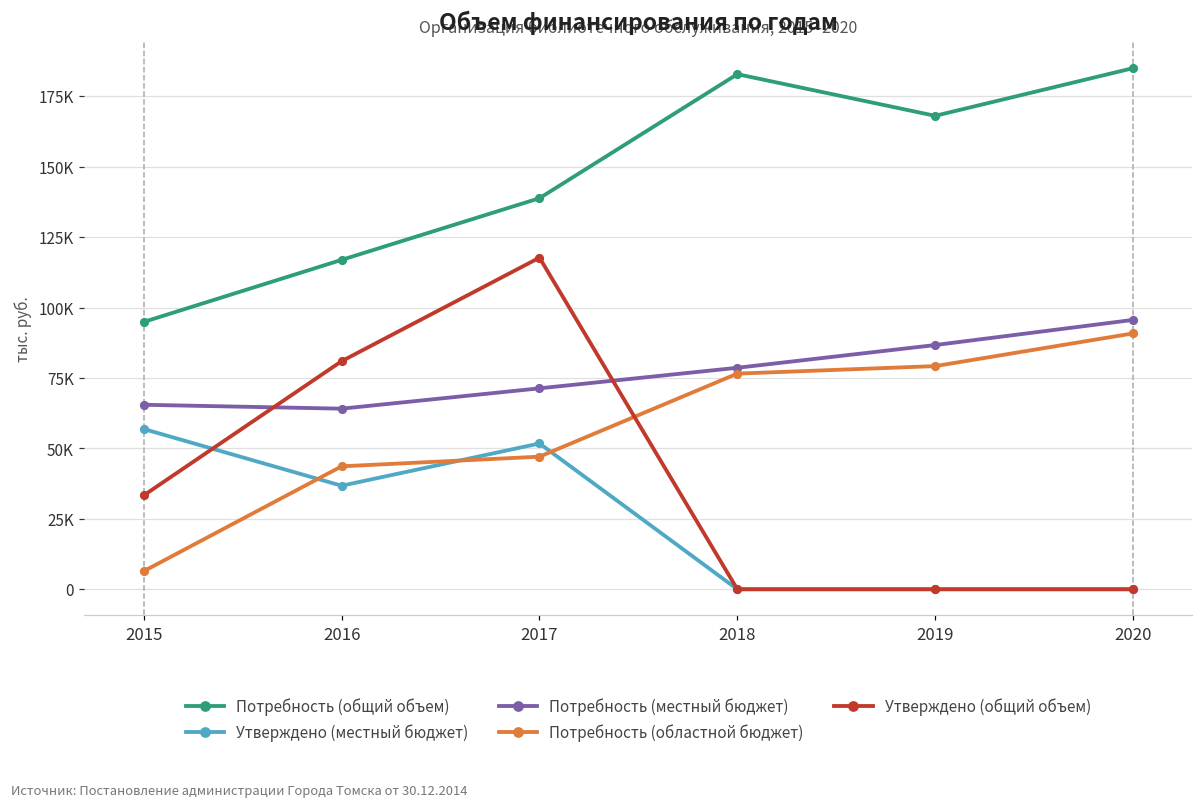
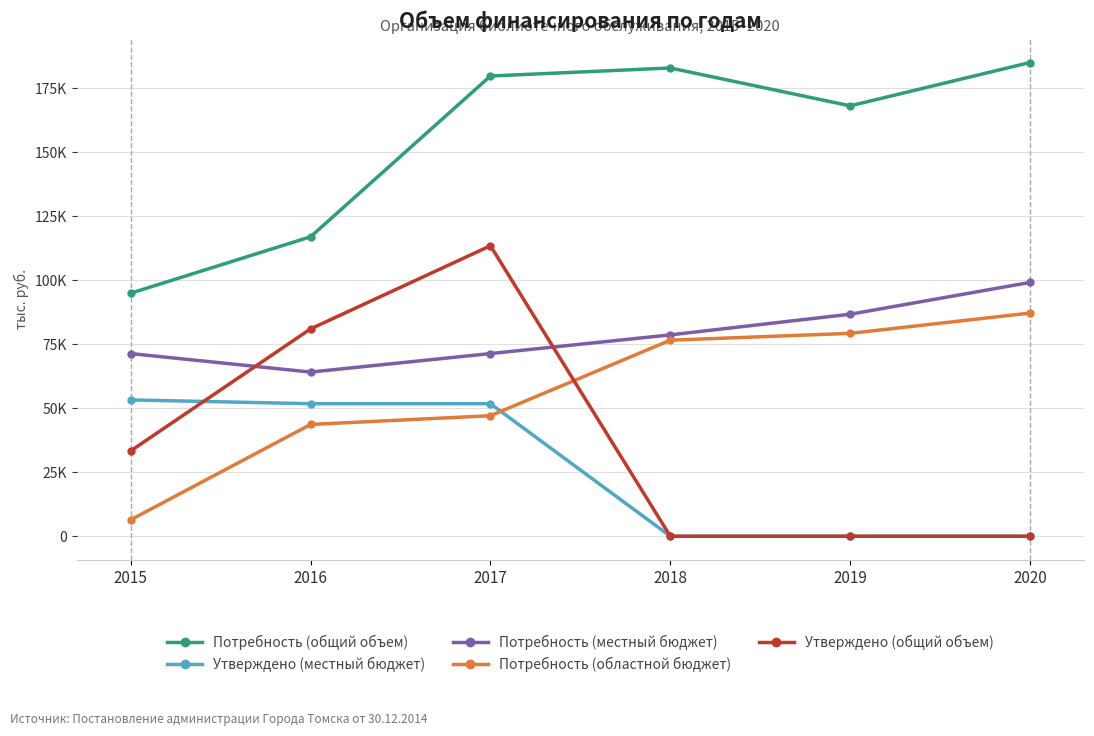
Утверждено (местный бюджет), 2015: 57000 -> 53000
Потребность (местный бюджет), 2015: 65000 -> 71000
Утверждено (местный бюджет), 2016: 37000 -> 52000
Потребность (общий объем), 2017: 139000 -> 180000
Утверждено (общий объем), 2017: 118000 -> 113000
Потребность (местный бюджет), 2020: 96000 -> 99000
Потребность (областной бюджет), 2020: 91000 -> 87000
